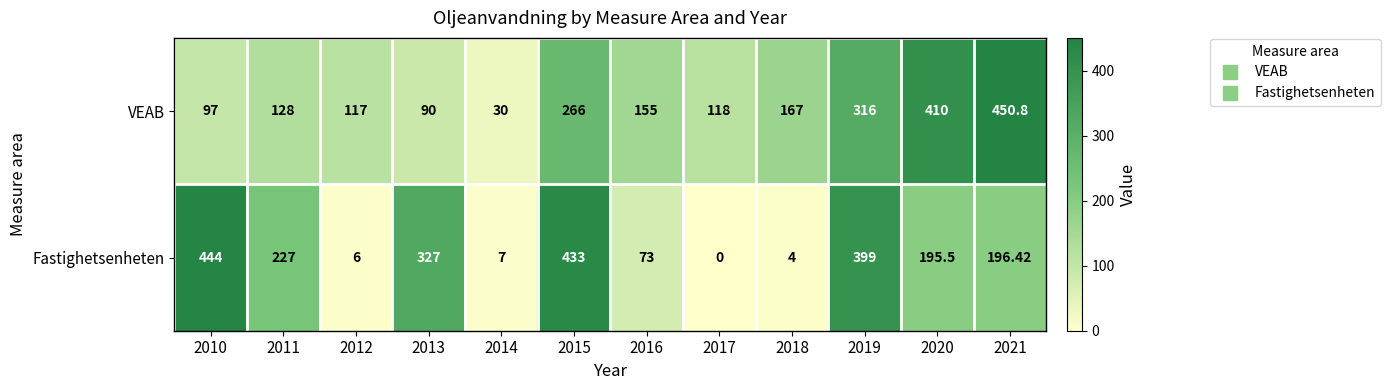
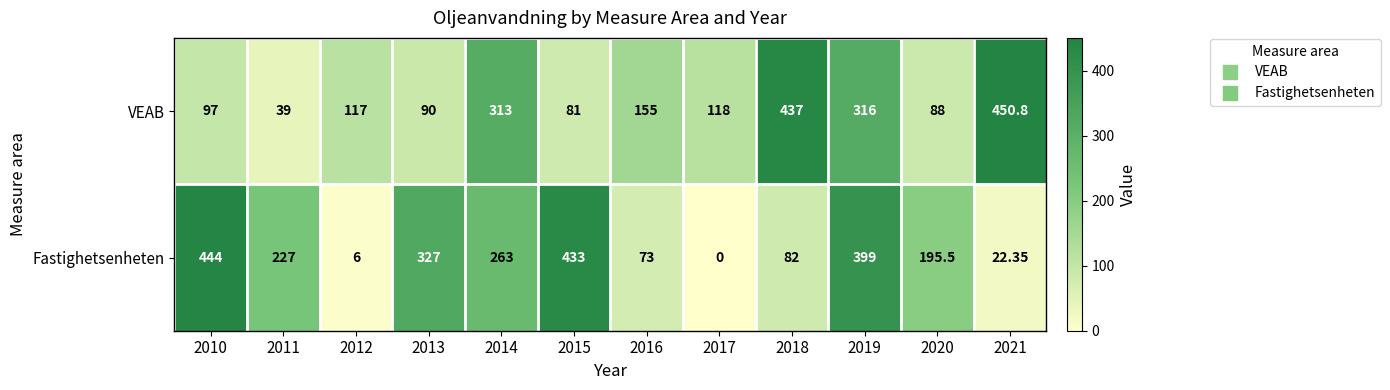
VEAB, 2011: 128 -> 39
VEAB, 2014: 30 -> 313
VEAB, 2015: 266 -> 81
VEAB, 2018: 167 -> 437
VEAB, 2020: 410 -> 88
Fastighetsenheten, 2014: 7 -> 263
Fastighetsenheten, 2018: 4 -> 82
Fastighetsenheten, 2021: 196.42 -> 22.35
